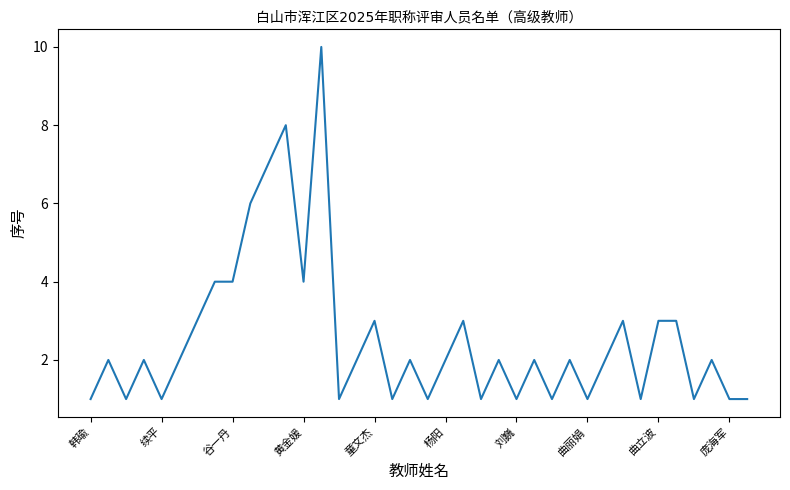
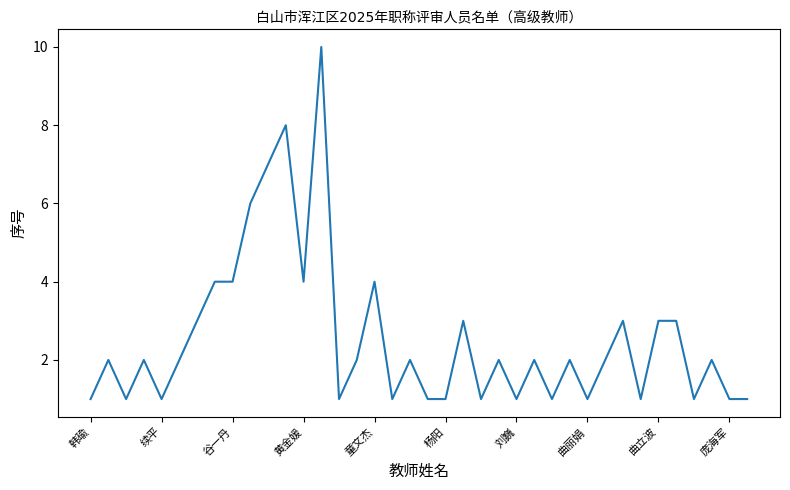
童文杰: 3 -> 4
杨阳: 2 -> 1
